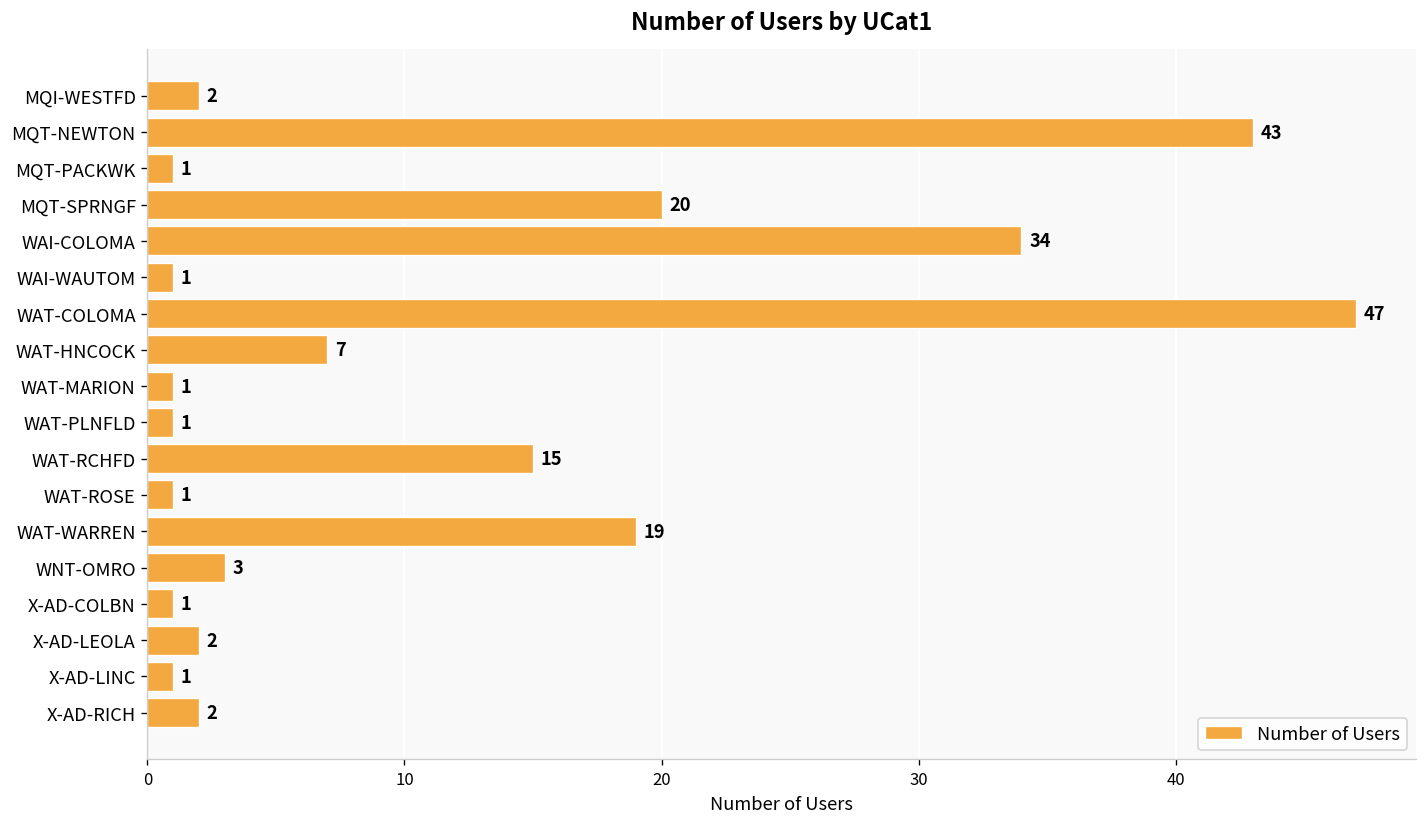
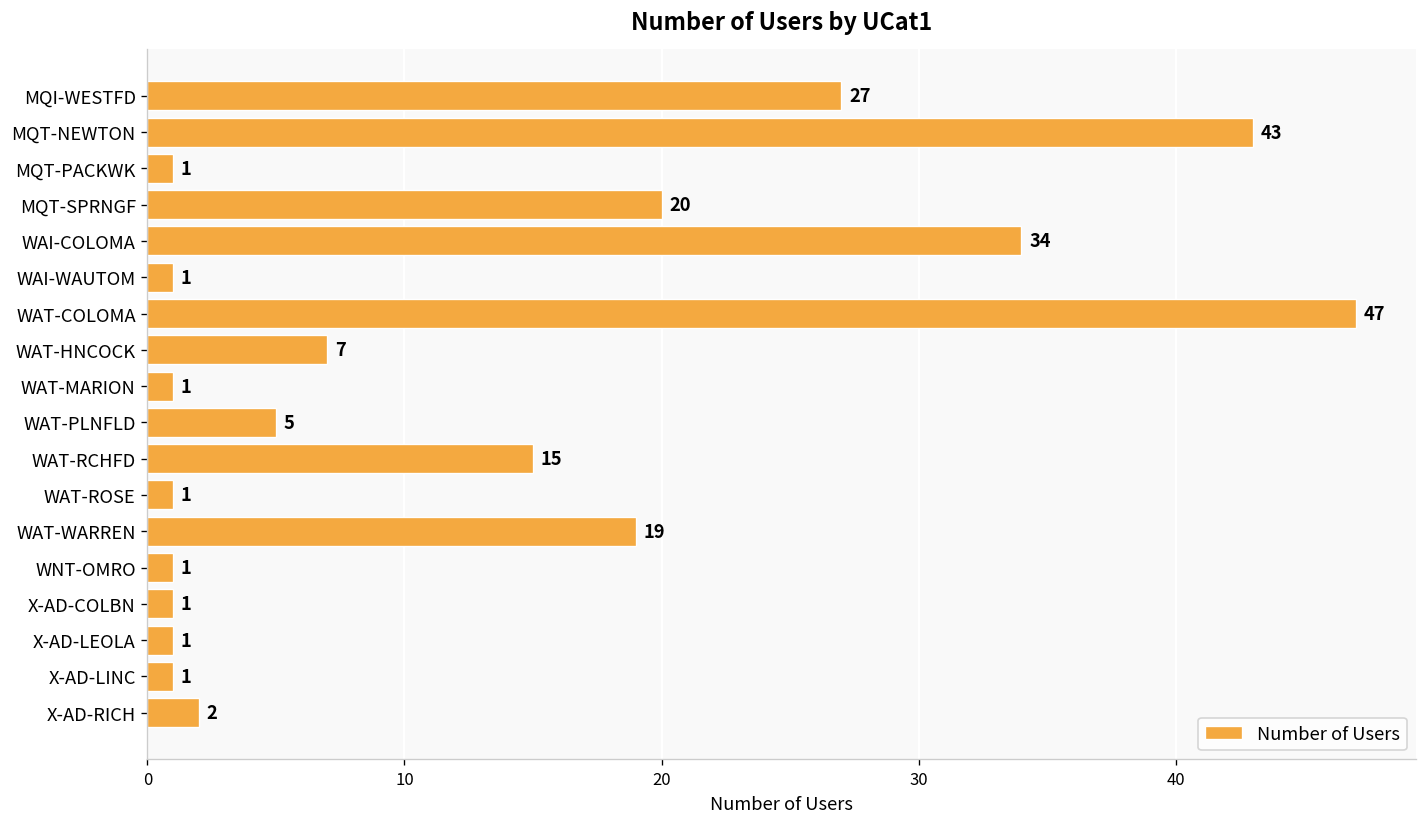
MQI-WESTFD: 2 -> 27
WAT-PLNFLD: 1 -> 5
WNT-OMRO: 3 -> 1
X-AD-LEOLA: 2 -> 1
